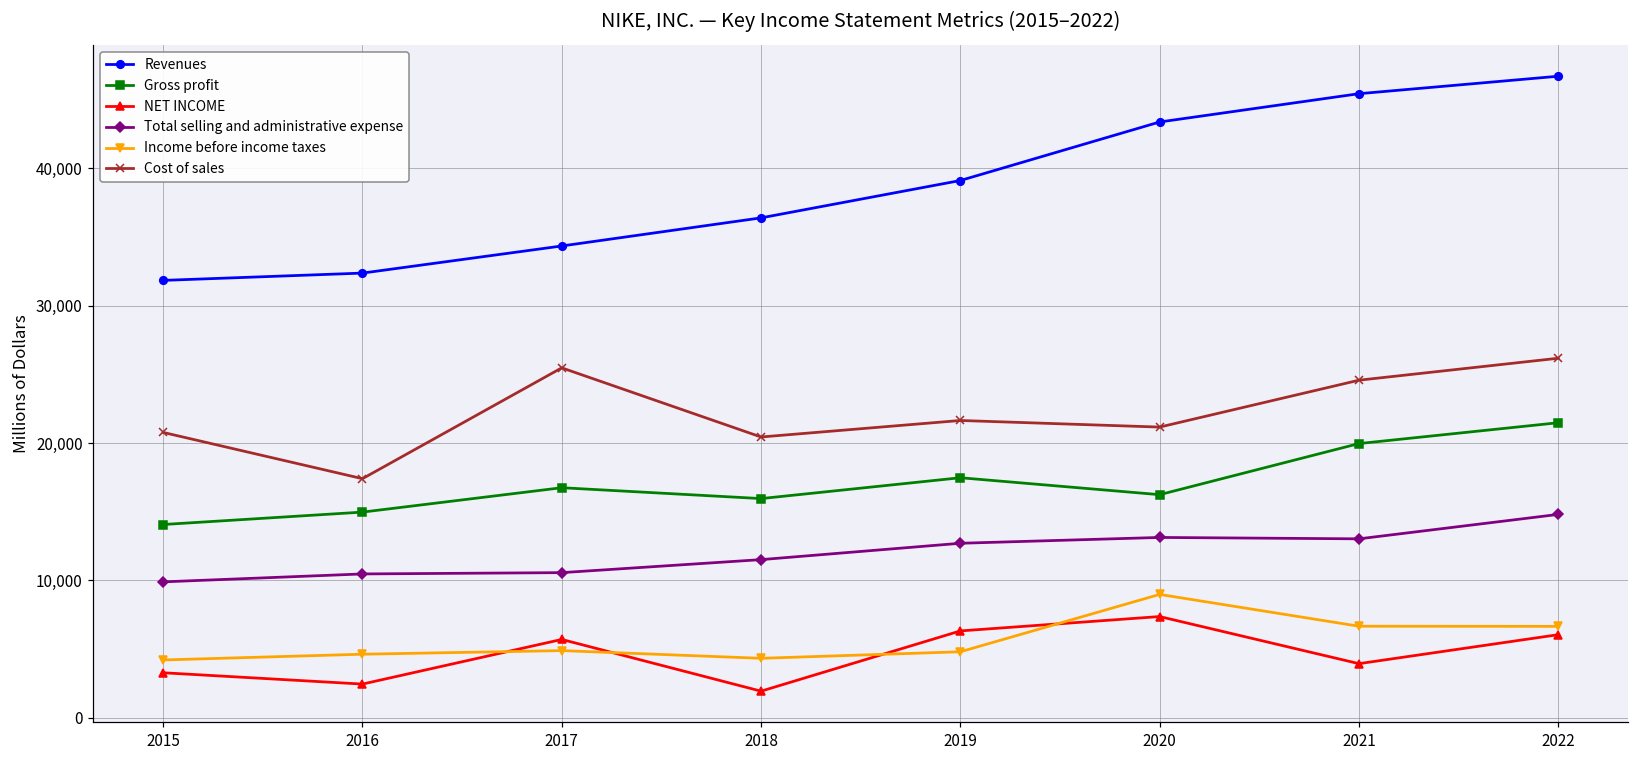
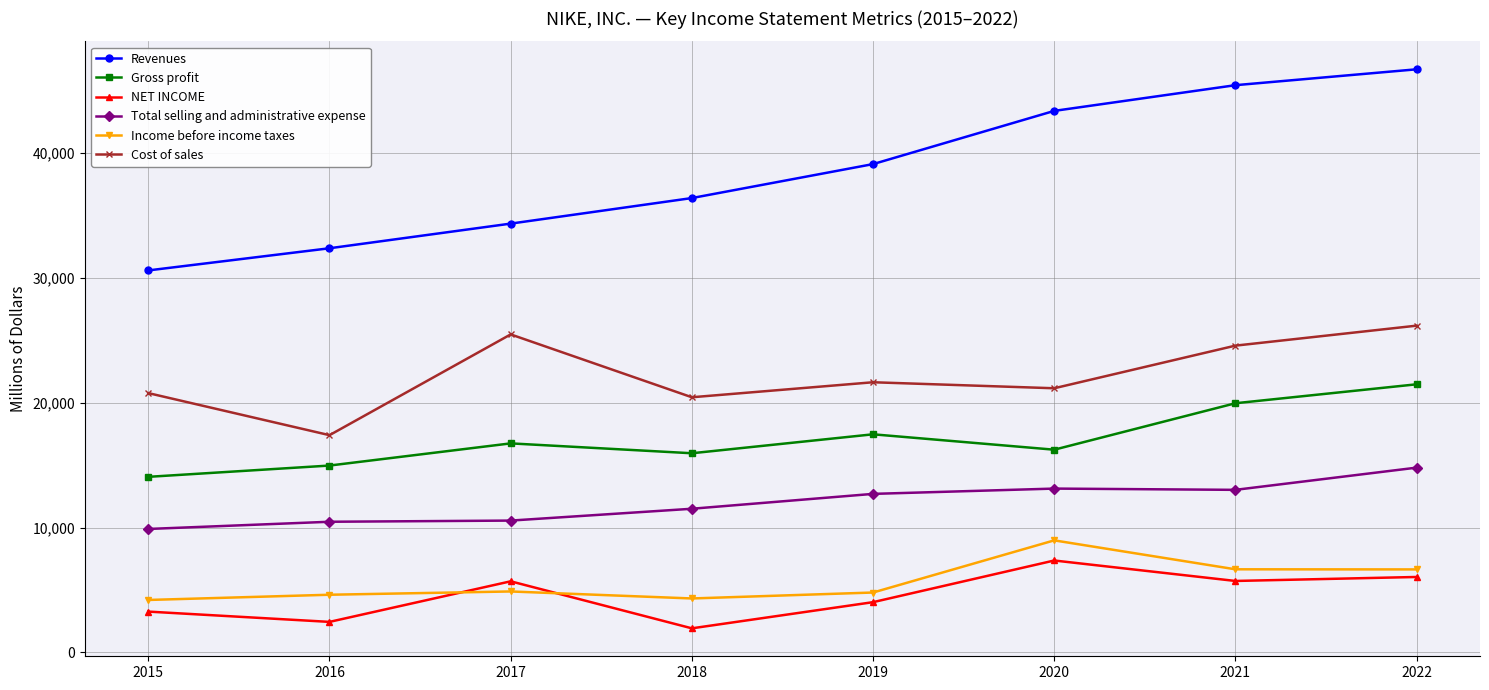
Revenues, 2015: 31,800 -> 30,600
NET INCOME, 2019: 6,300 -> 4,000
NET INCOME, 2021: 3,900 -> 5,700
